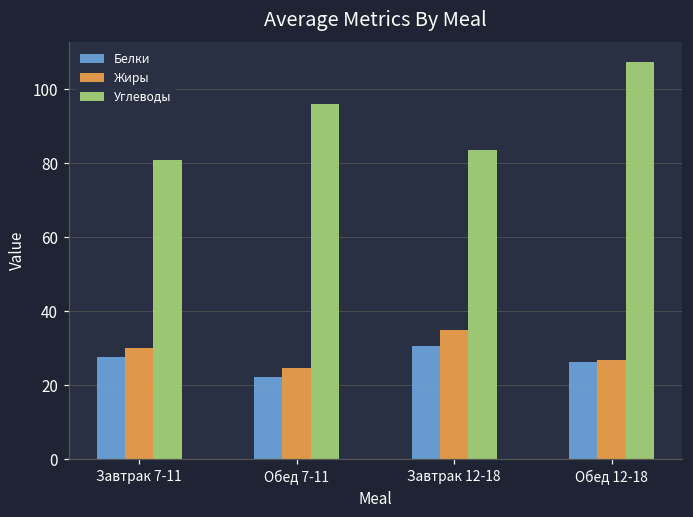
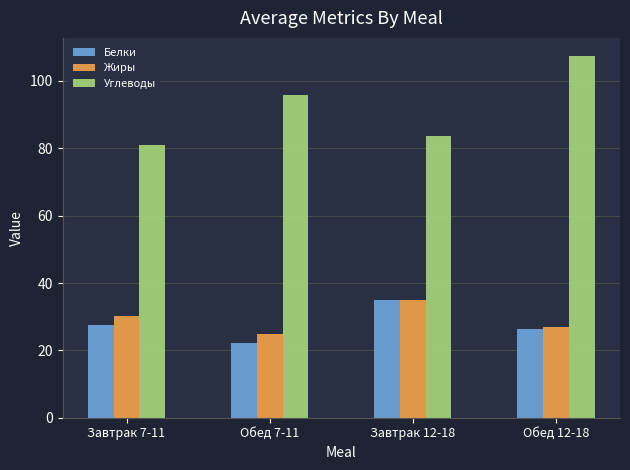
Белки, Завтрак 12-18: 31 -> 35
